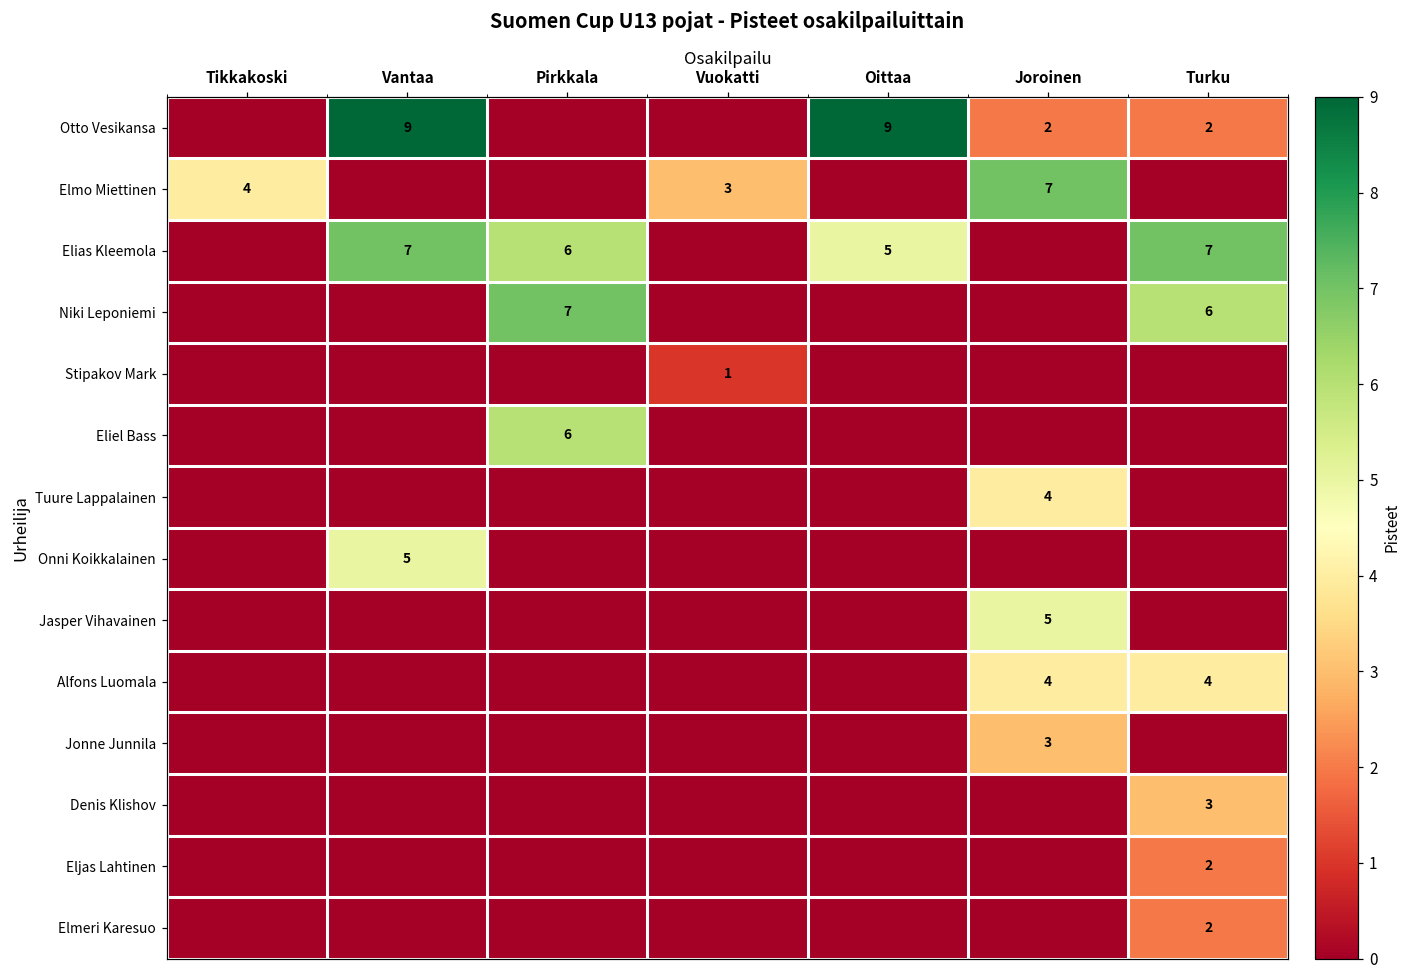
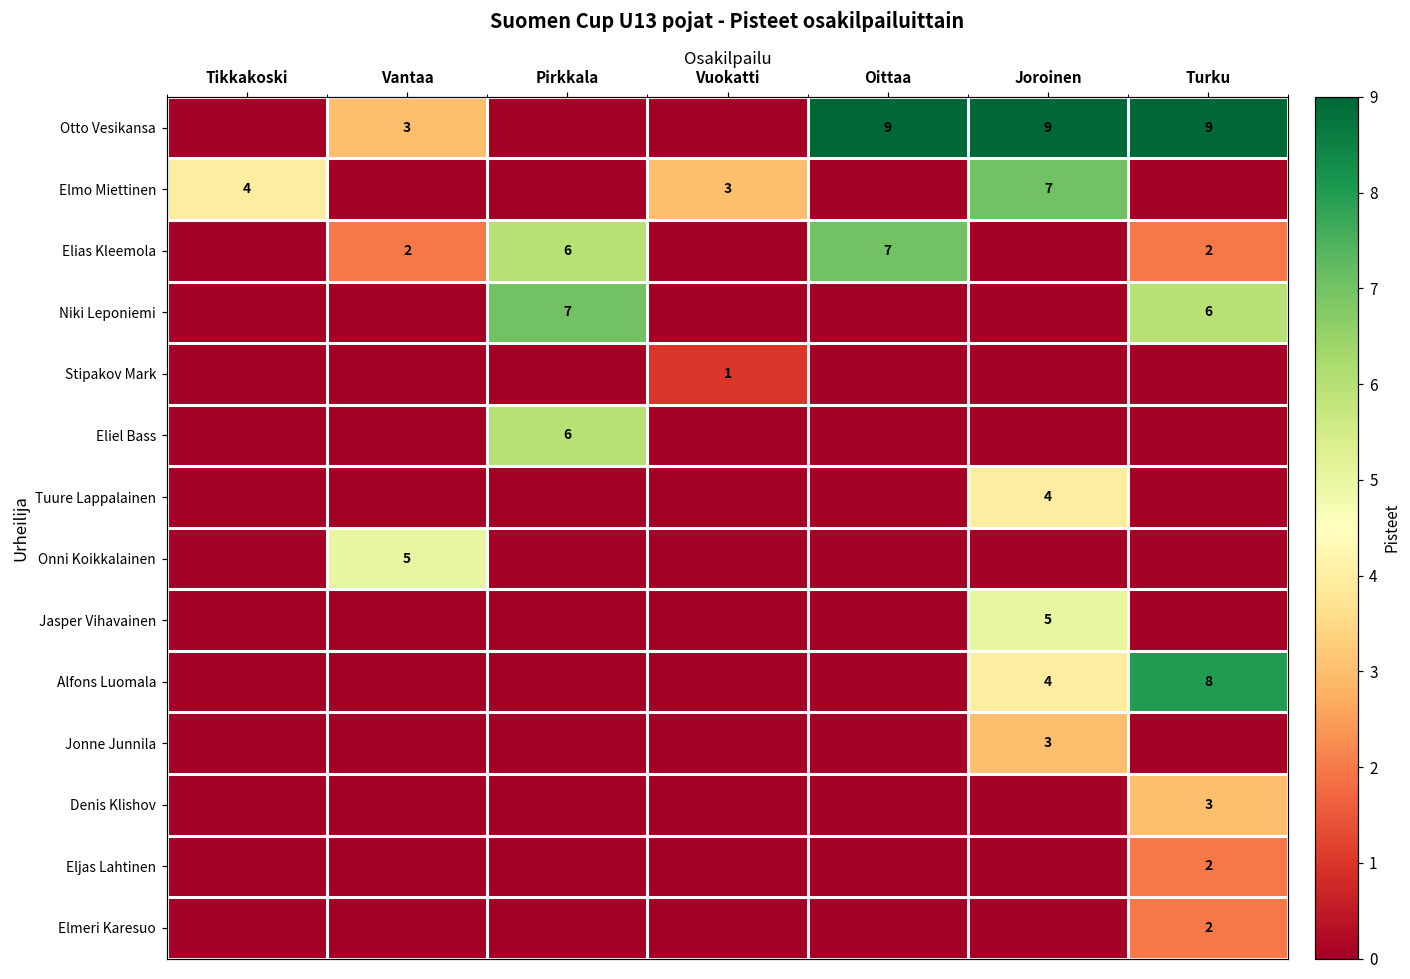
Otto Vesikansa, Vantaa: 9 -> 3
Otto Vesikansa, Joroinen: 2 -> 9
Otto Vesikansa, Turku: 2 -> 9
Elias Kleemola, Vantaa: 7 -> 2
Elias Kleemola, Oittaa: 5 -> 7
Elias Kleemola, Turku: 7 -> 2
Alfons Luomala, Turku: 4 -> 8
